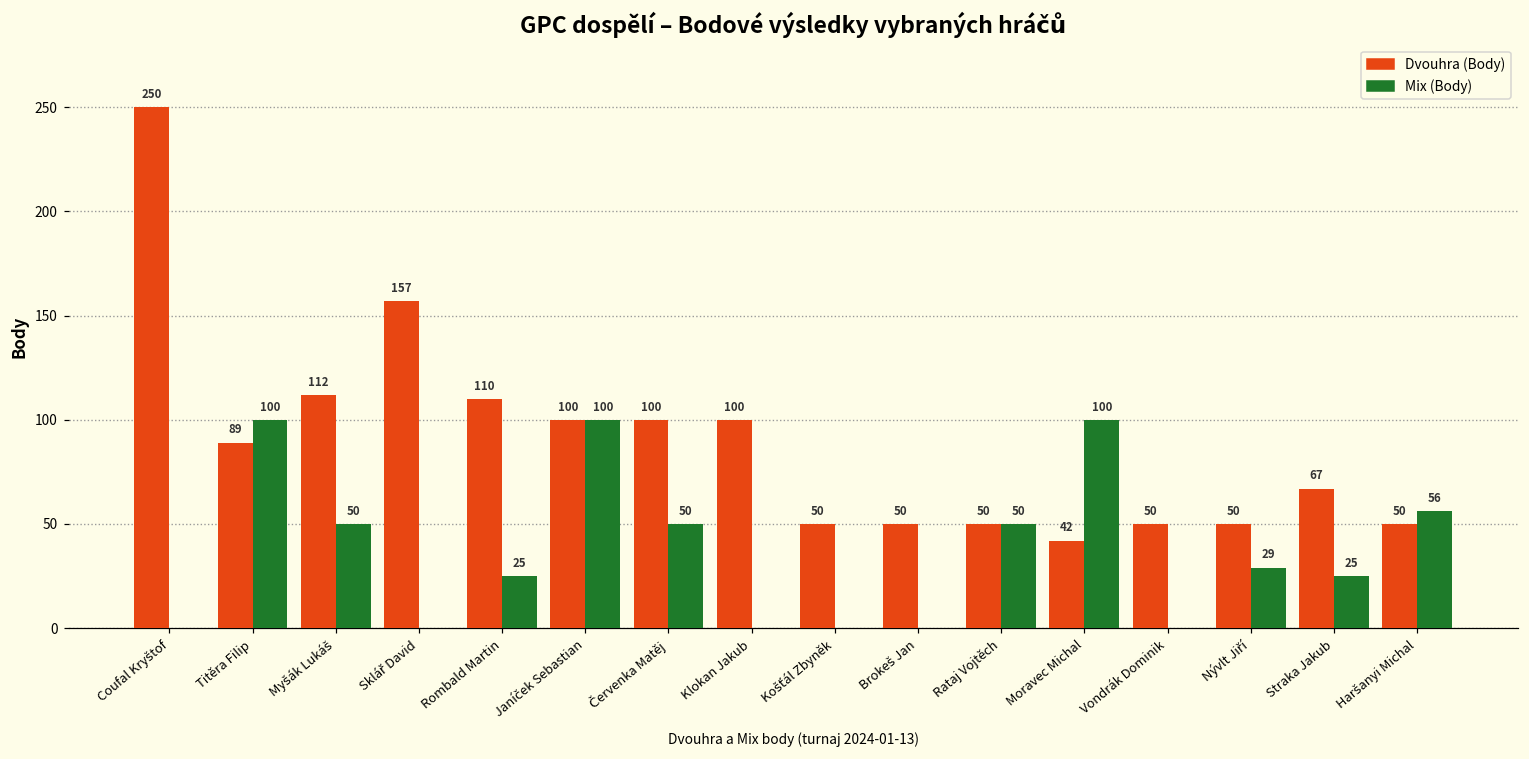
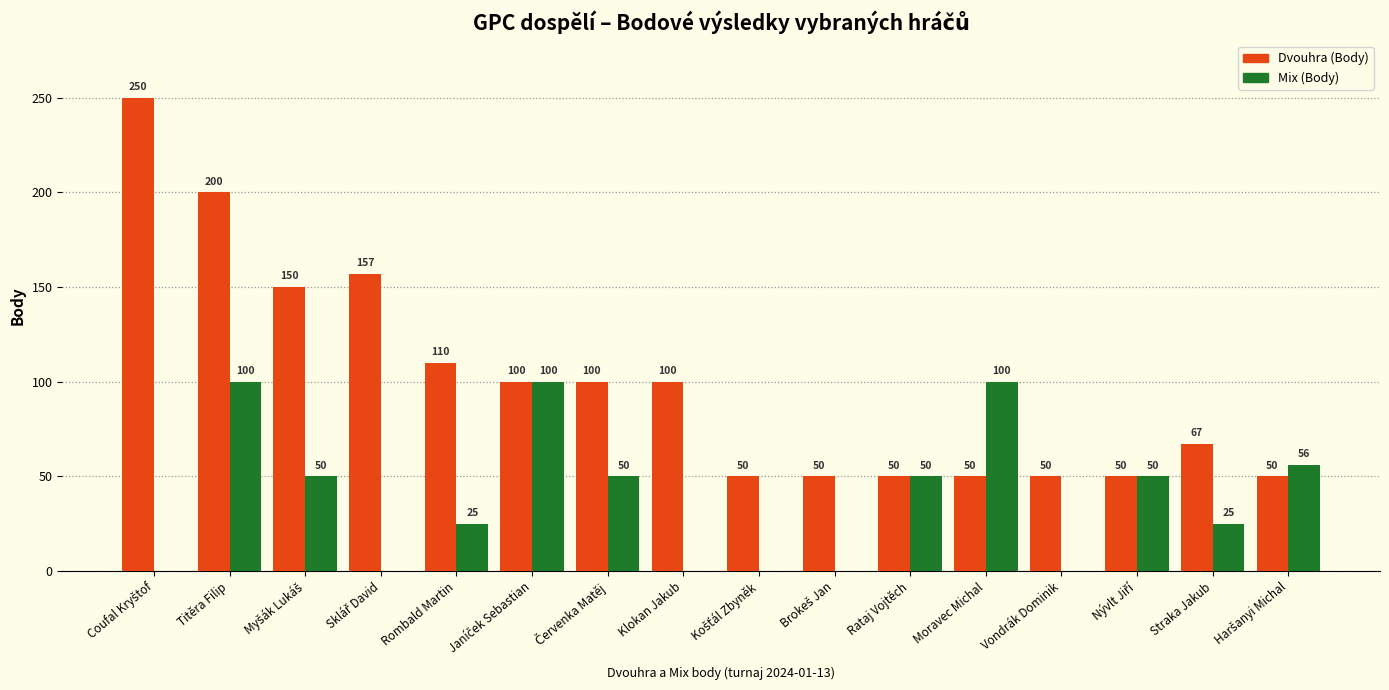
Dvouhra (Body), Titěra Filip: 89 -> 200
Dvouhra (Body), Myšák Lukáš: 112 -> 150
Dvouhra (Body), Moravec Michal: 42 -> 50
Mix (Body), Nývlt Jiří: 29 -> 50
